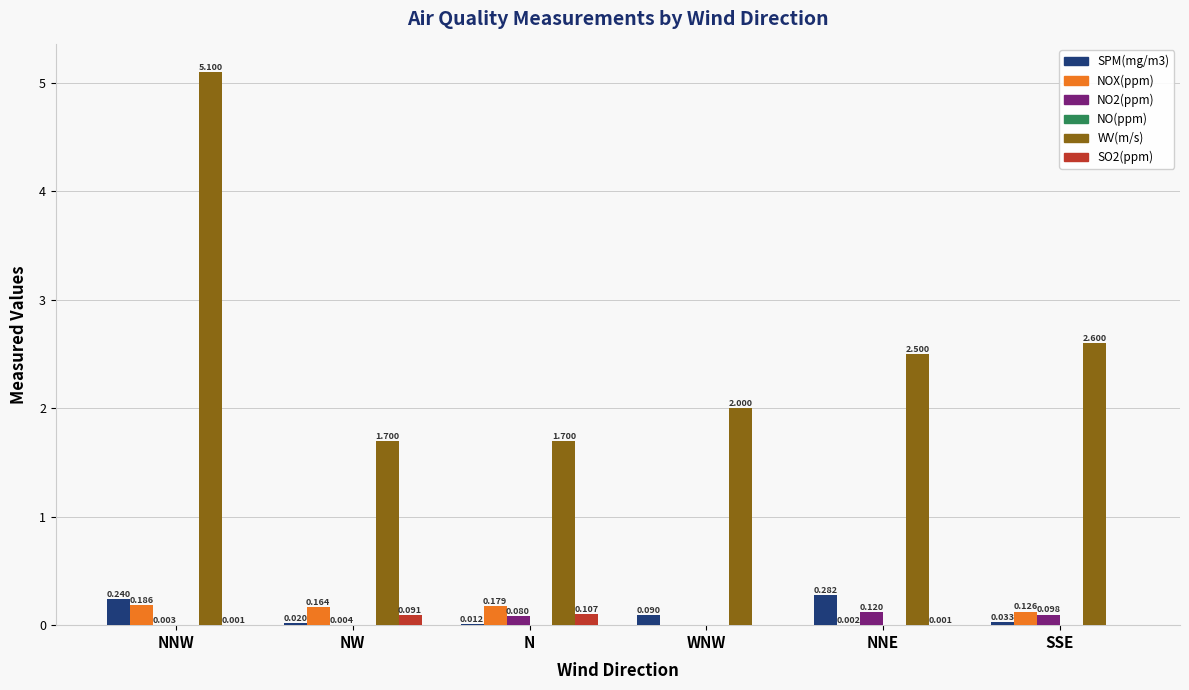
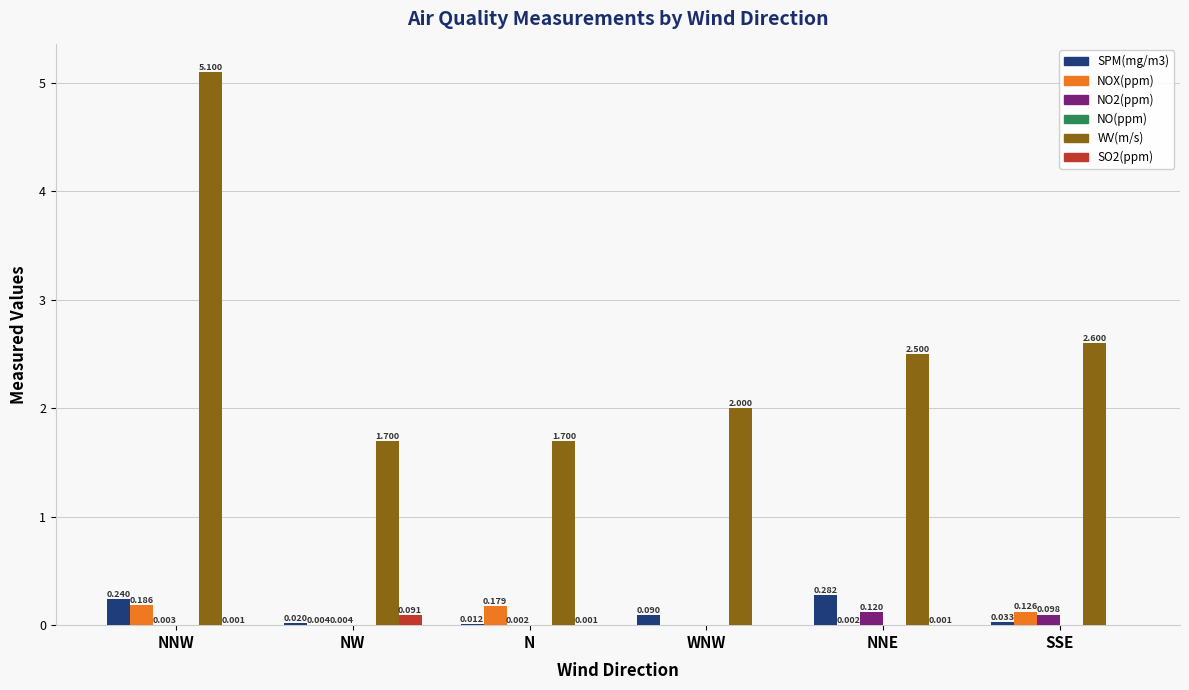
NOX(ppm), NW: 0.164 -> 0.004
NO2(ppm), N: 0.080 -> 0.002
SO2(ppm), N: 0.107 -> 0.001
